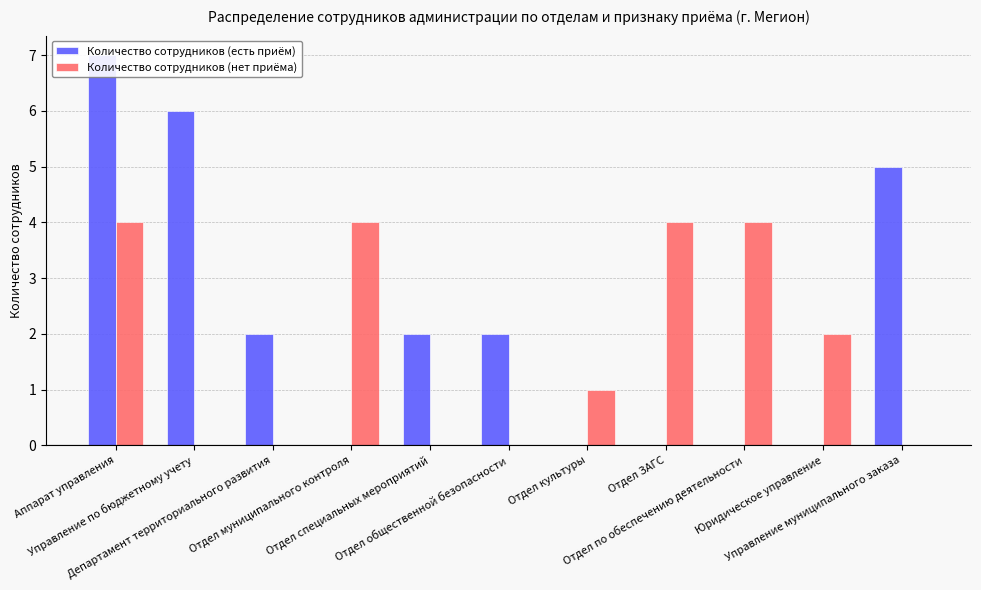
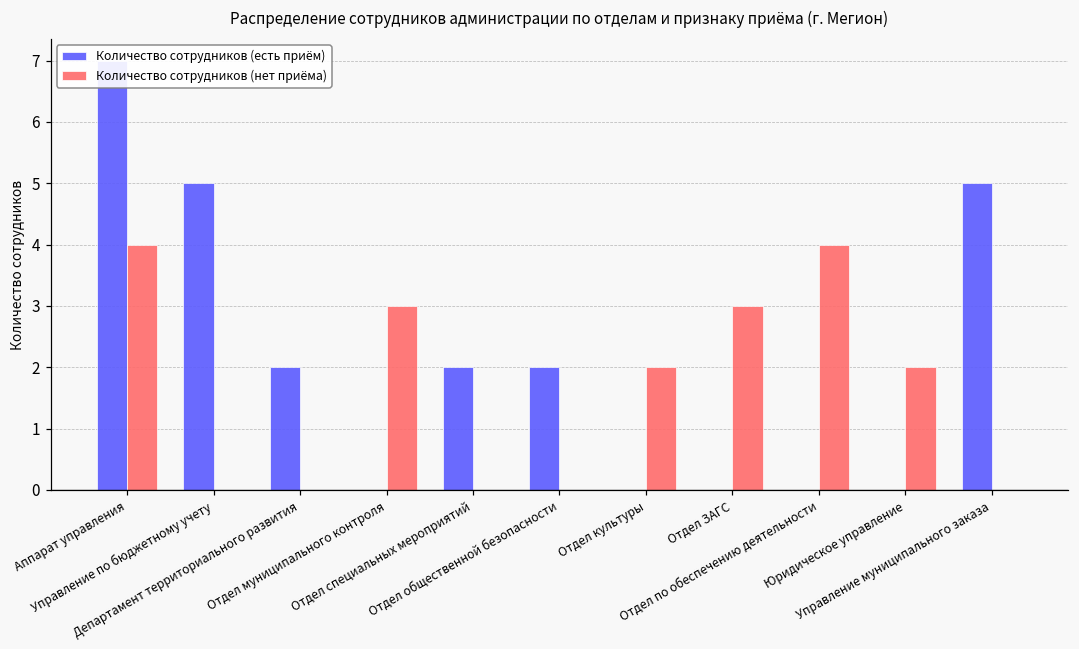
Количество сотрудников (есть приём), Управление по бюджетному учету: 6 -> 5
Количество сотрудников (нет приёма), Отдел муниципального контроля: 4 -> 3
Количество сотрудников (нет приёма), Отдел культуры: 1 -> 2
Количество сотрудников (нет приёма), Отдел ЗАГС: 4 -> 3
